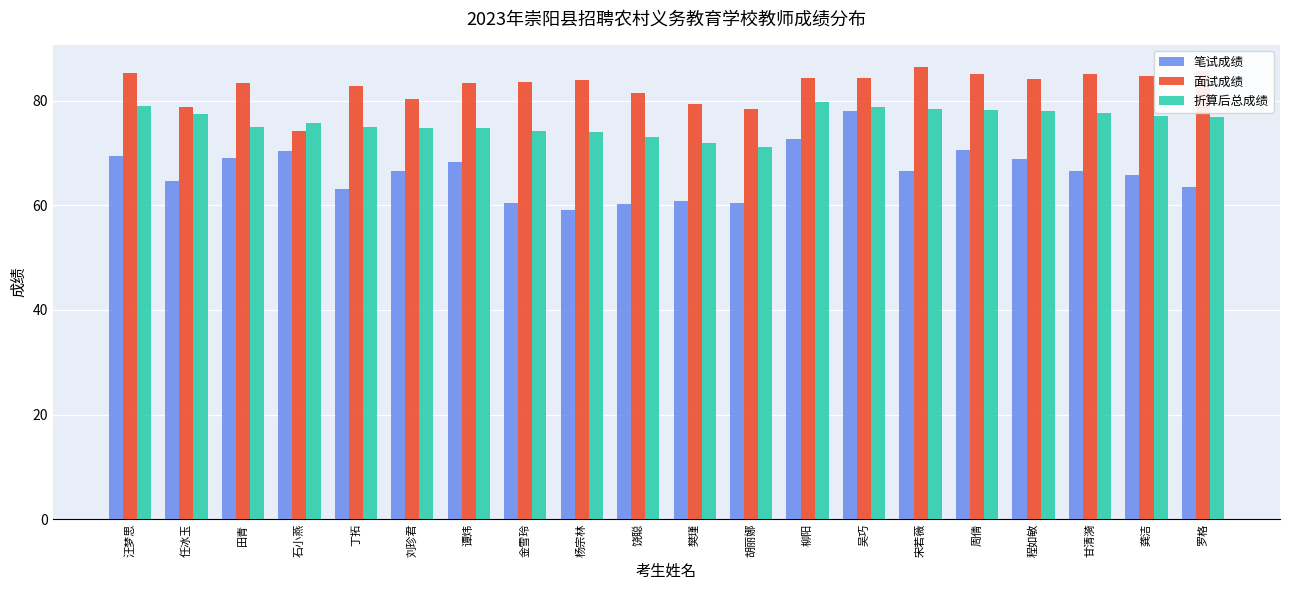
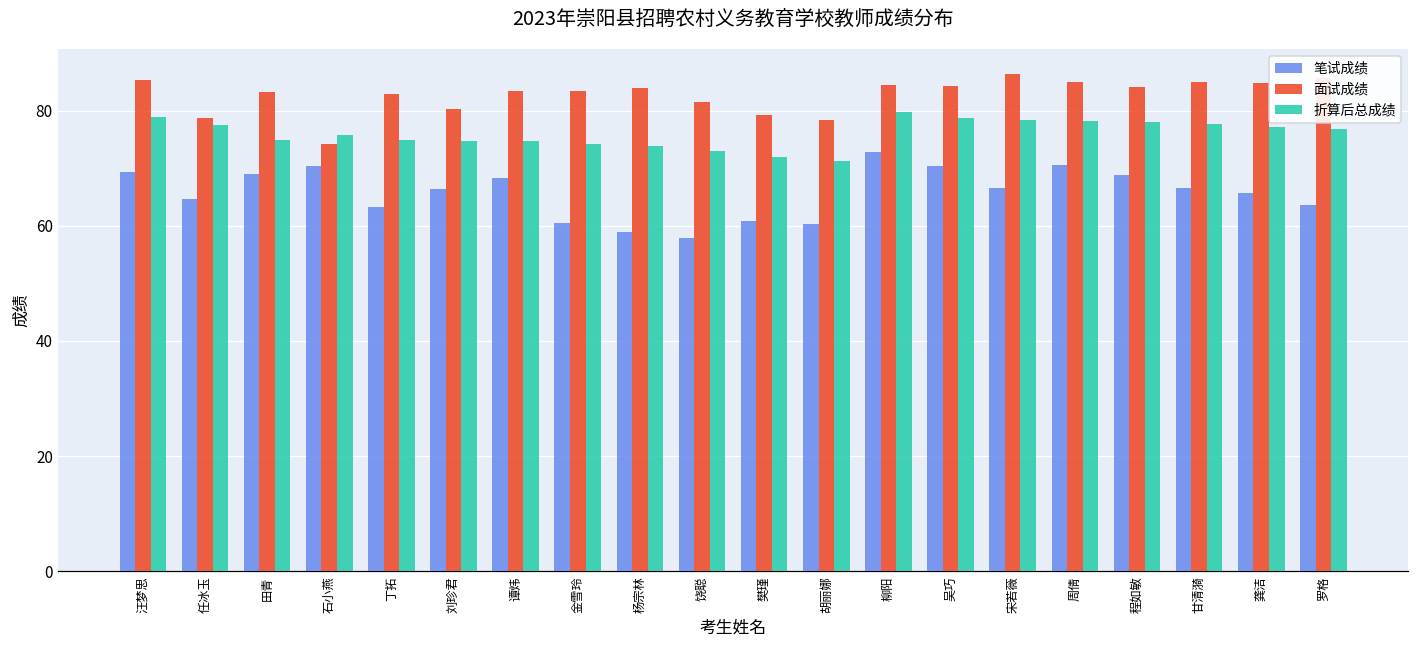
笔试成绩, 饶聪: 60 -> 58
笔试成绩, 吴巧: 78 -> 70
